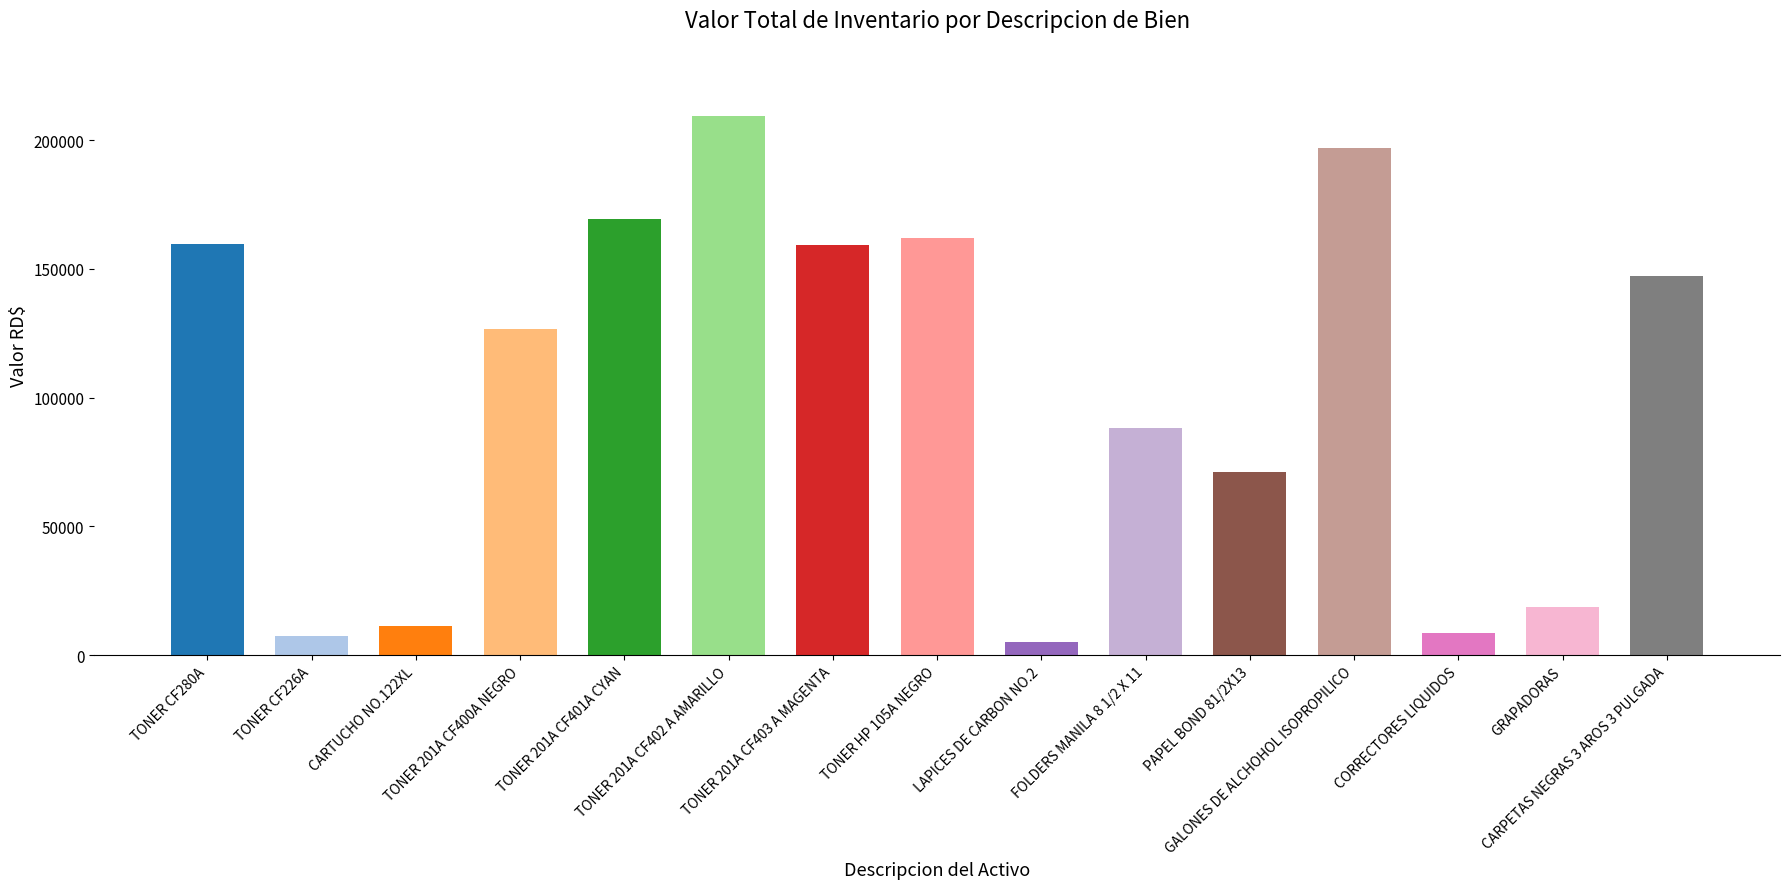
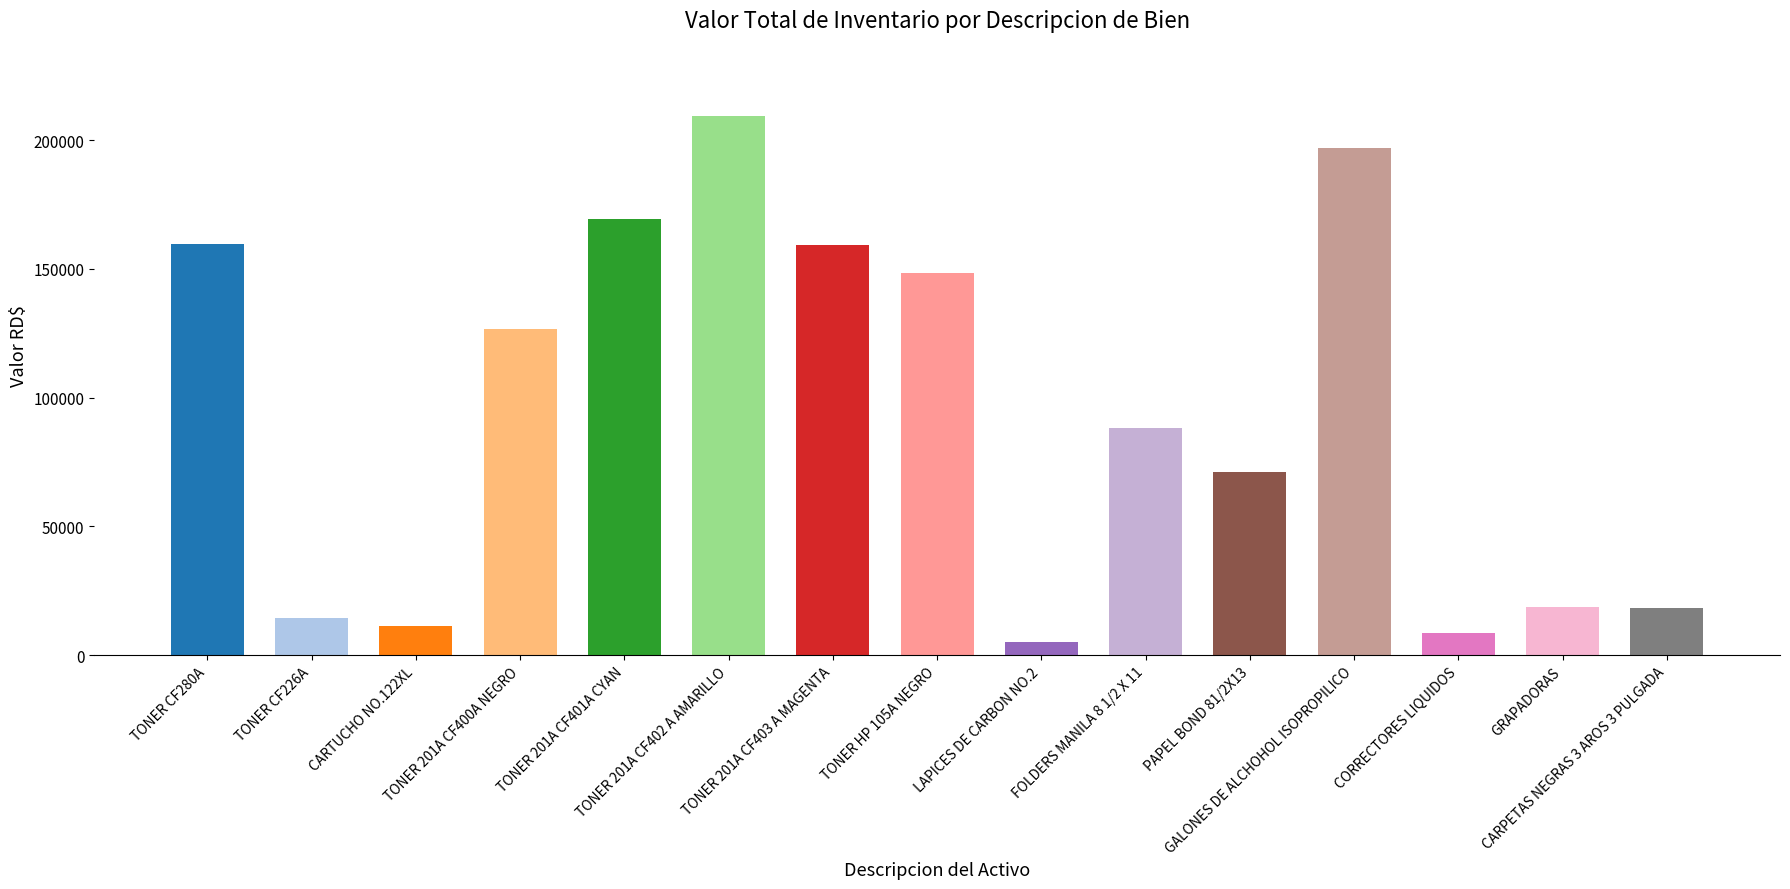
TONER CF226A: 7000 -> 14000
TONER HP 105A NEGRO: 162000 -> 148000
CARPETAS NEGRAS 3 AROS 3 PULGADA: 147000 -> 18000
